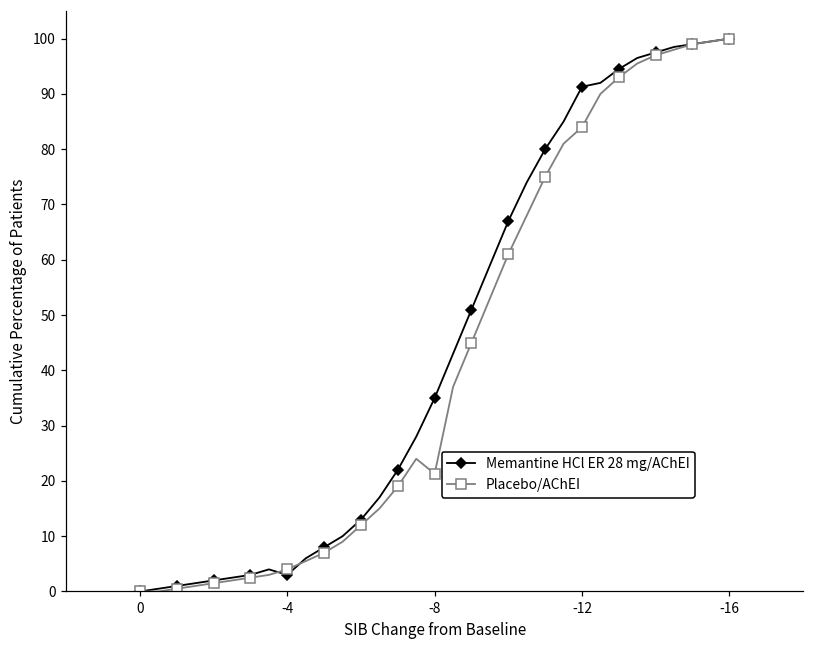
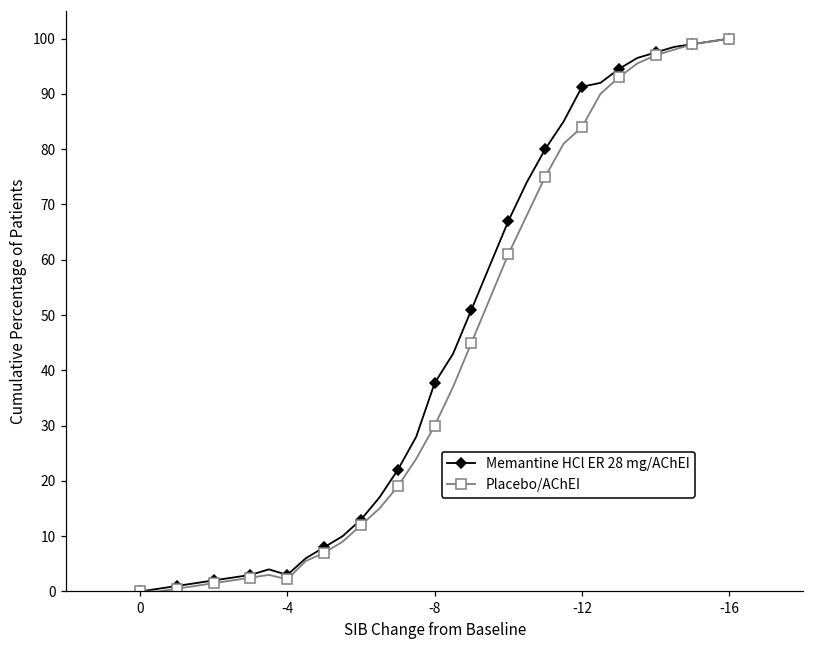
Placebo/AChEI, -4: 4 -> 2
Memantine HCl ER 28 mg/AChEI, -8: 35 -> 38
Placebo/AChEI, -8: 21 -> 30
